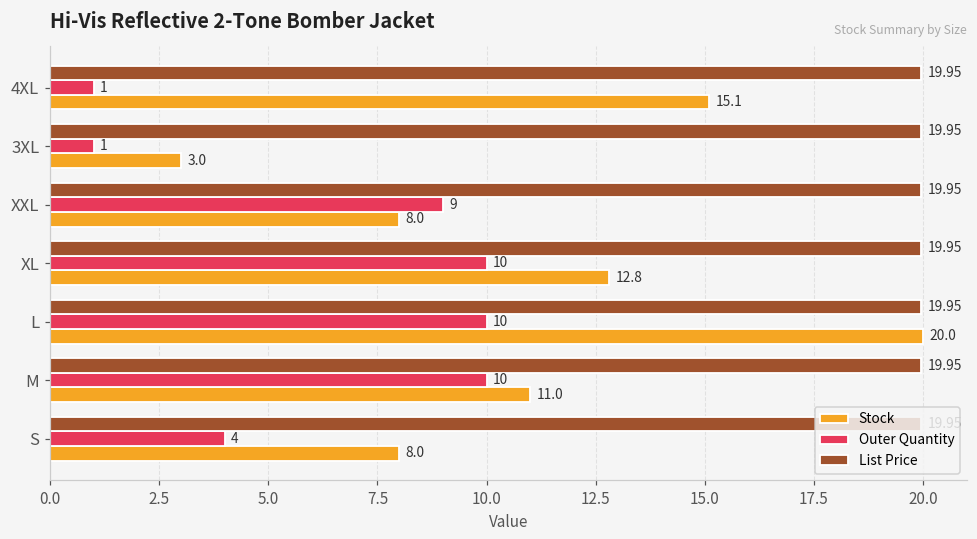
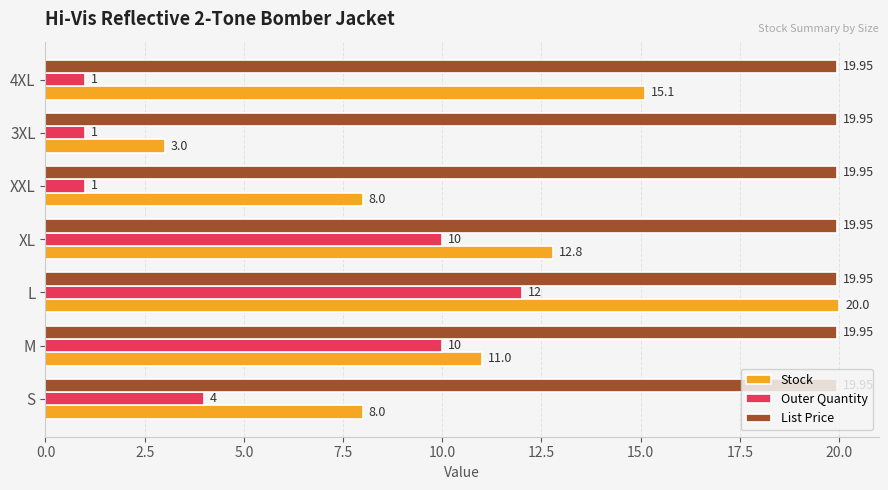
Outer Quantity, XXL: 9 -> 1
Outer Quantity, L: 10 -> 12
